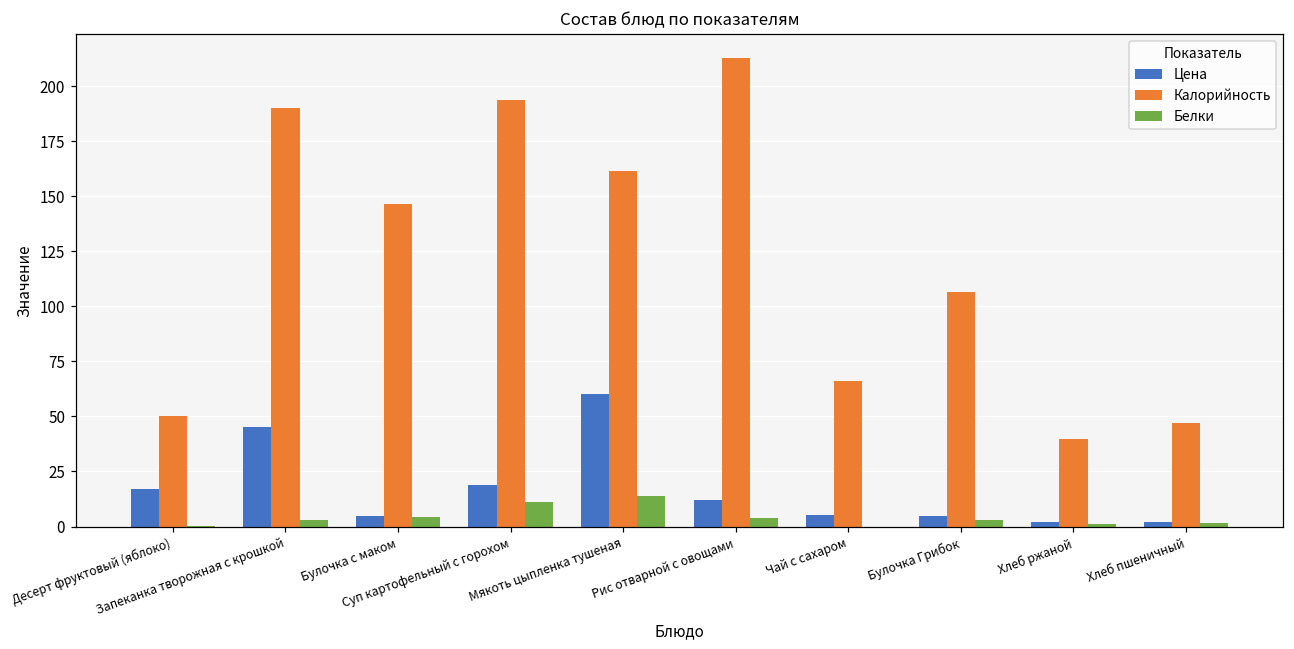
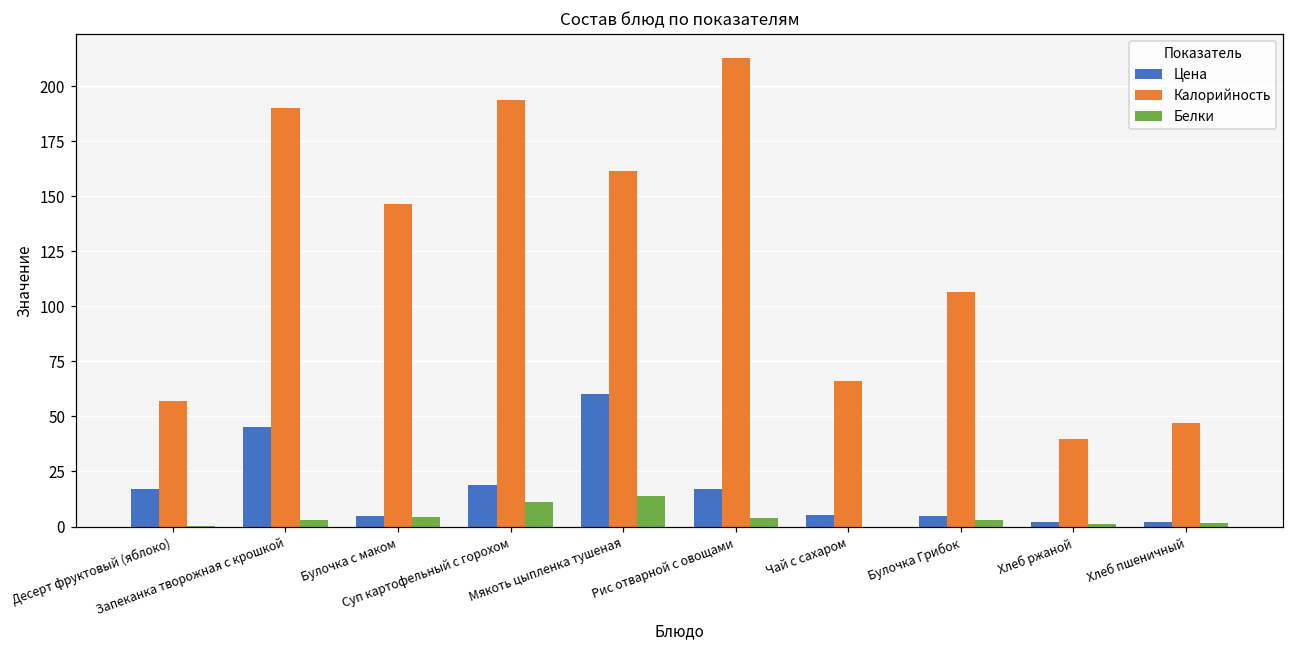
Калорийность, Десерт фруктовый (яблоко): 50 -> 57
Цена, Рис отварной с овощами: 12 -> 17
